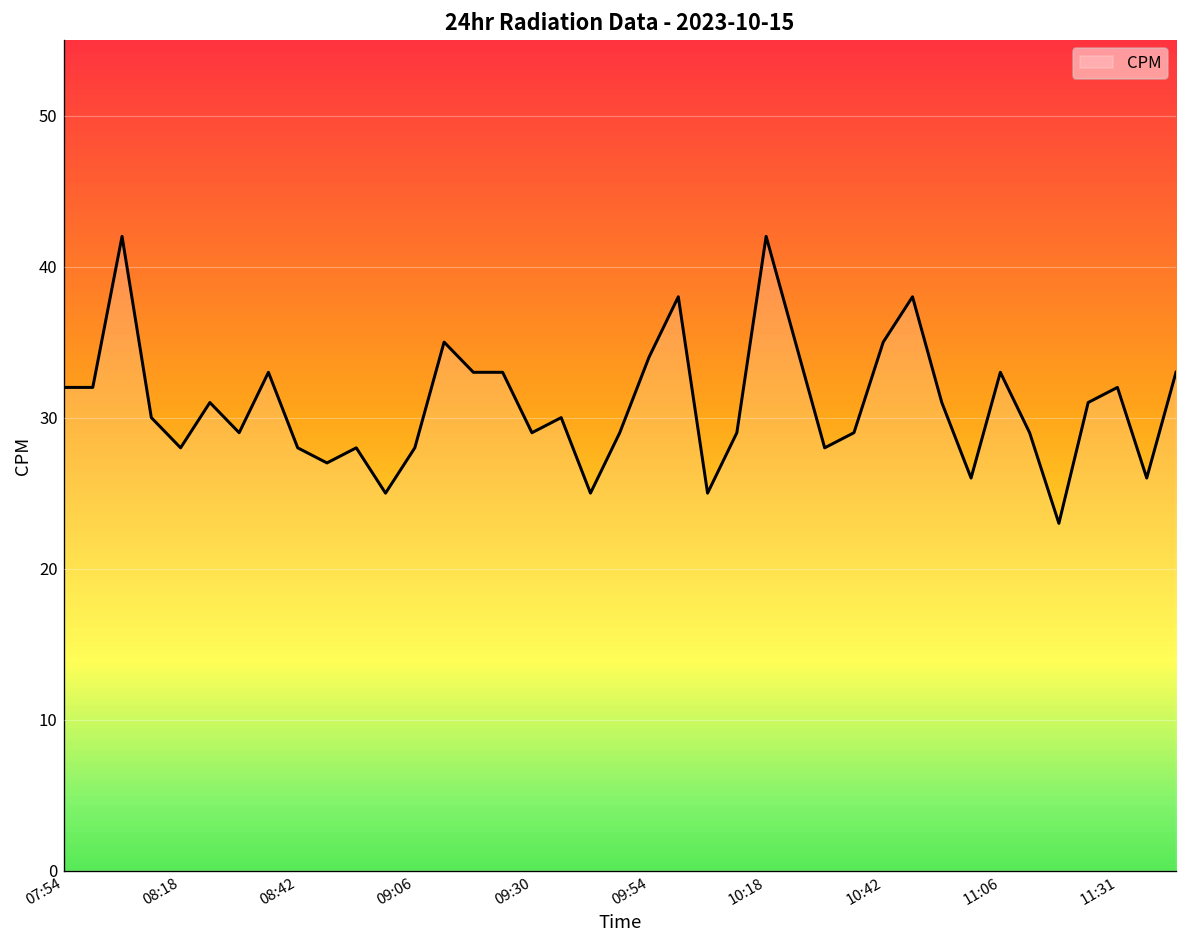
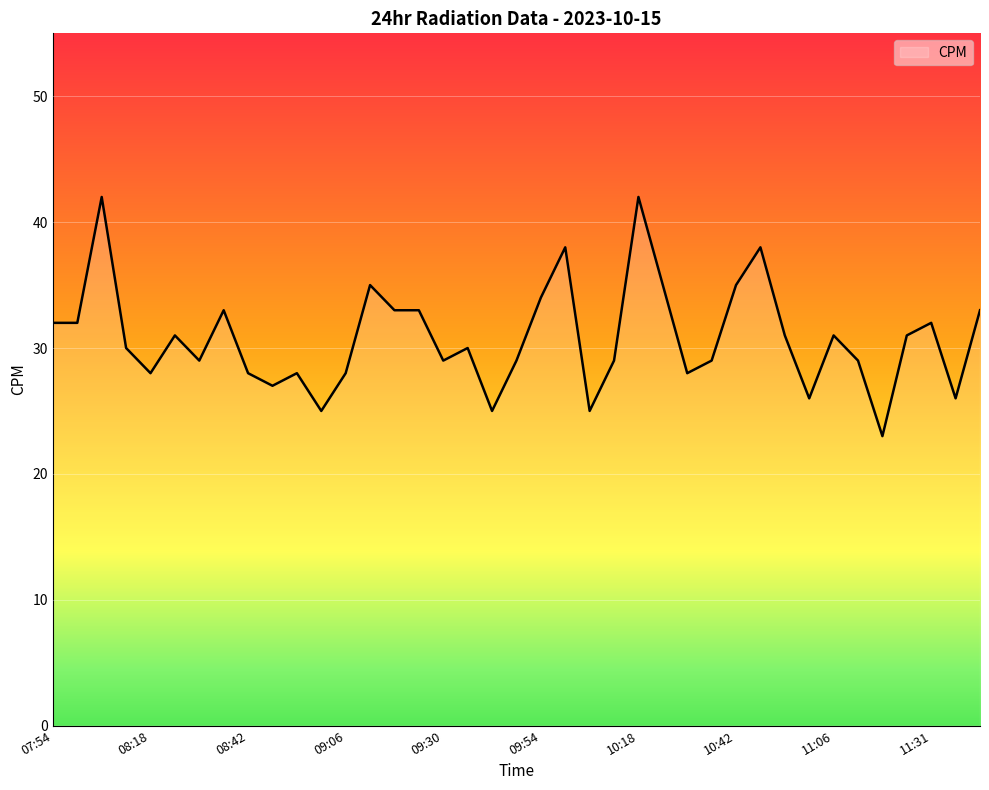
11:06: 33 -> 31
